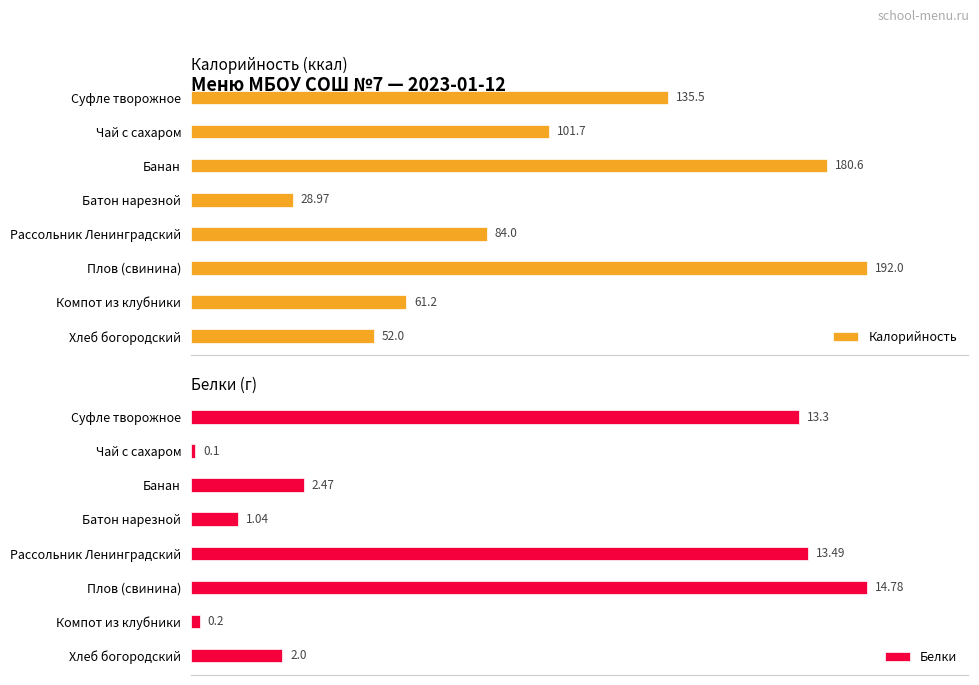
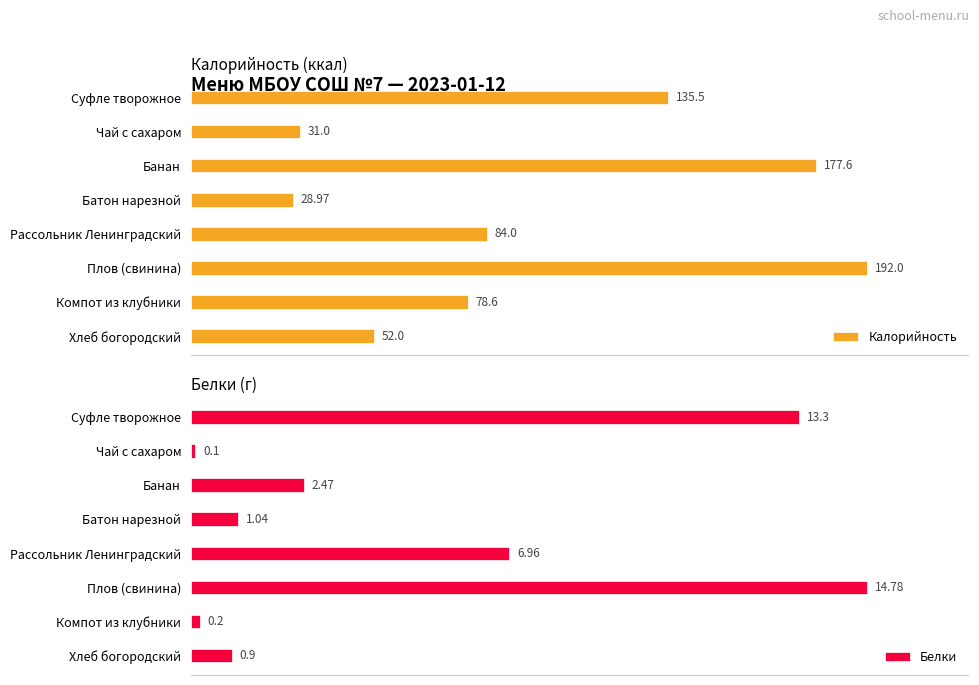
Калорийность (ккал), Чай с сахаром: 101.7 -> 31.0
Калорийность (ккал), Банан: 180.6 -> 177.6
Калорийность (ккал), Компот из клубники: 61.2 -> 78.6
Белки (г), Рассольник Ленинградский: 13.49 -> 6.96
Белки (г), Хлеб богородский: 2.0 -> 0.9
